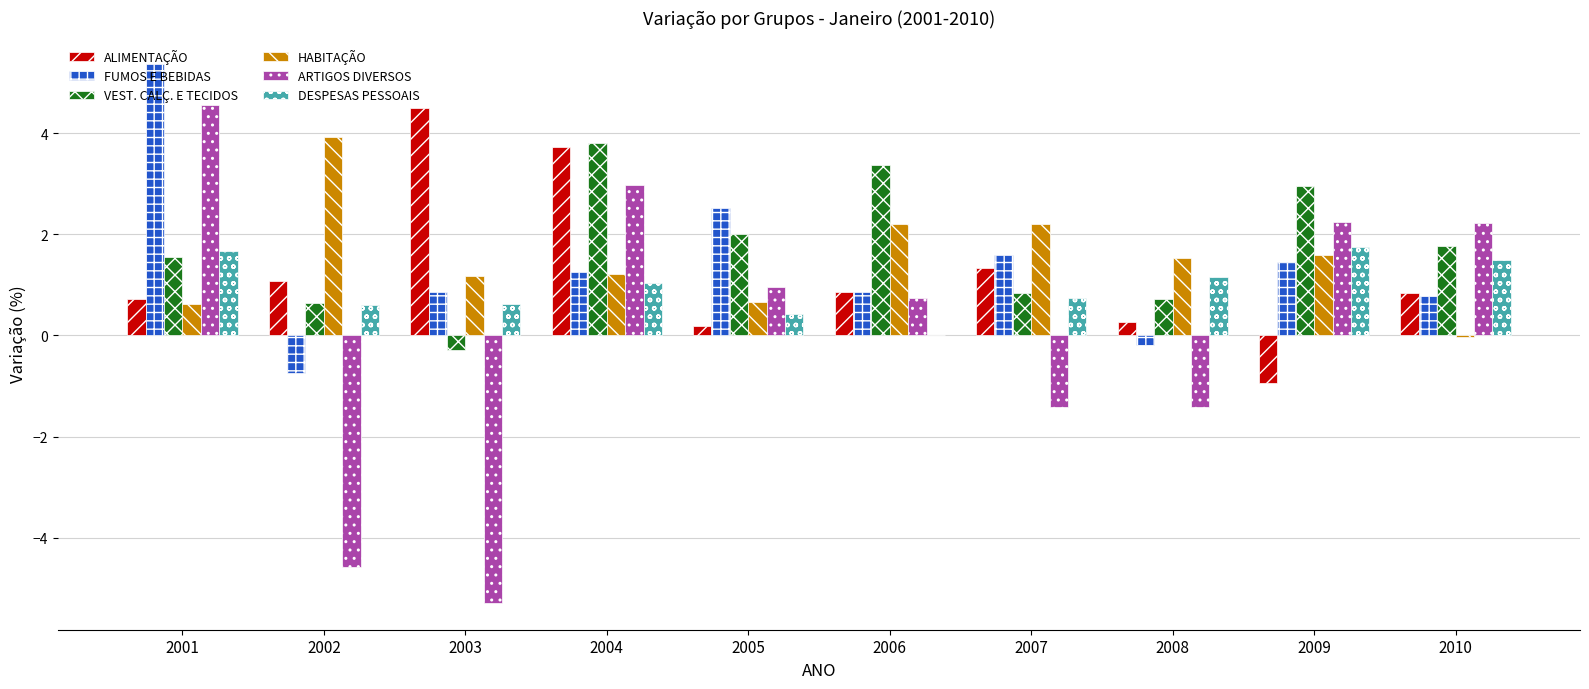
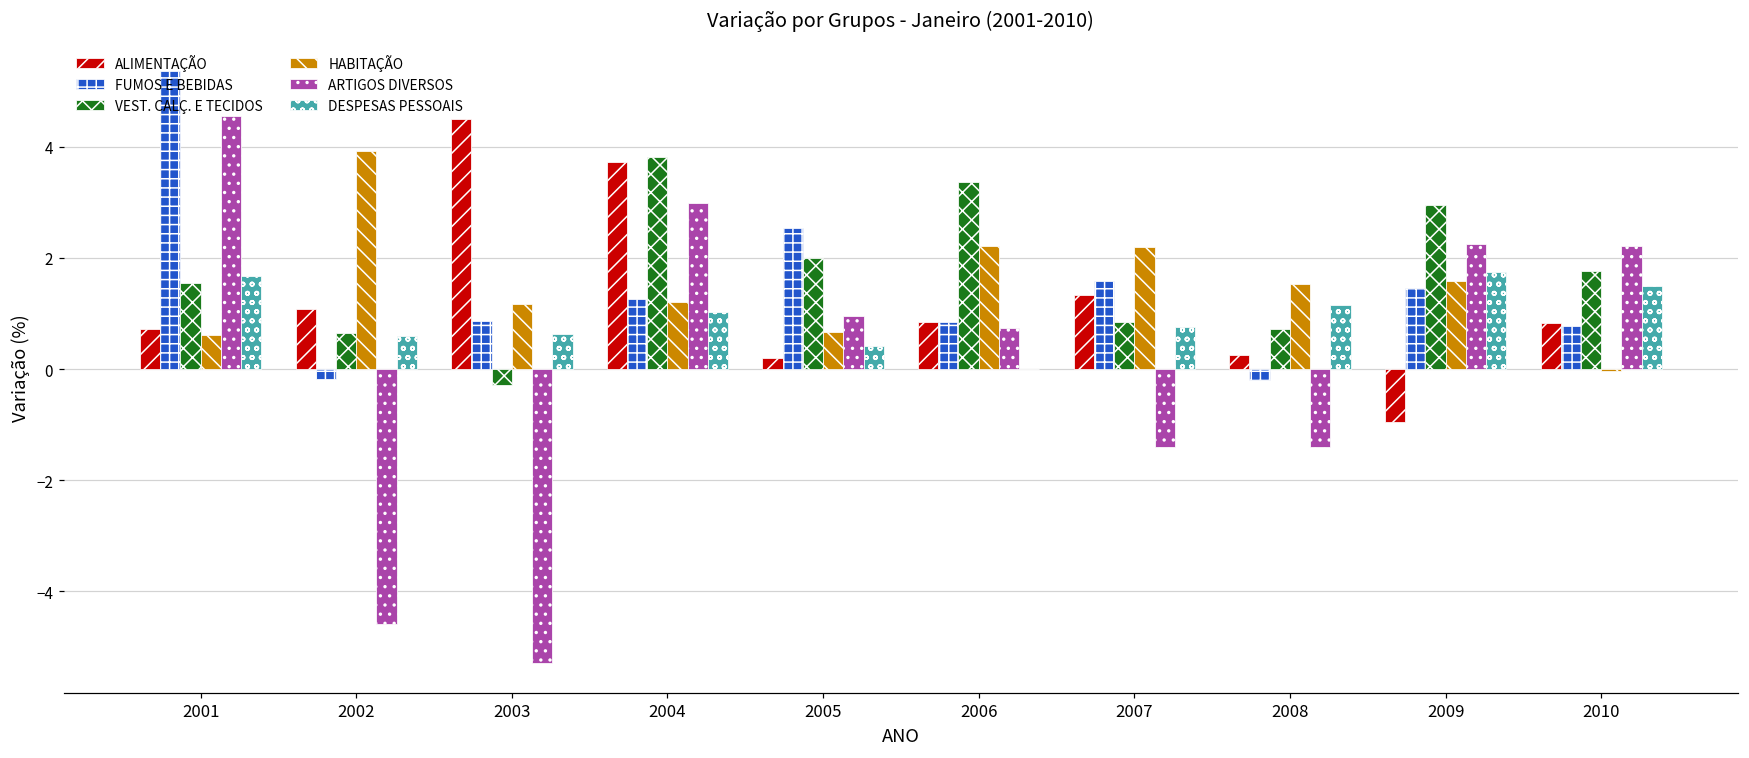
FUMOS E BEBIDAS, 2002: -0.8 -> -0.2
